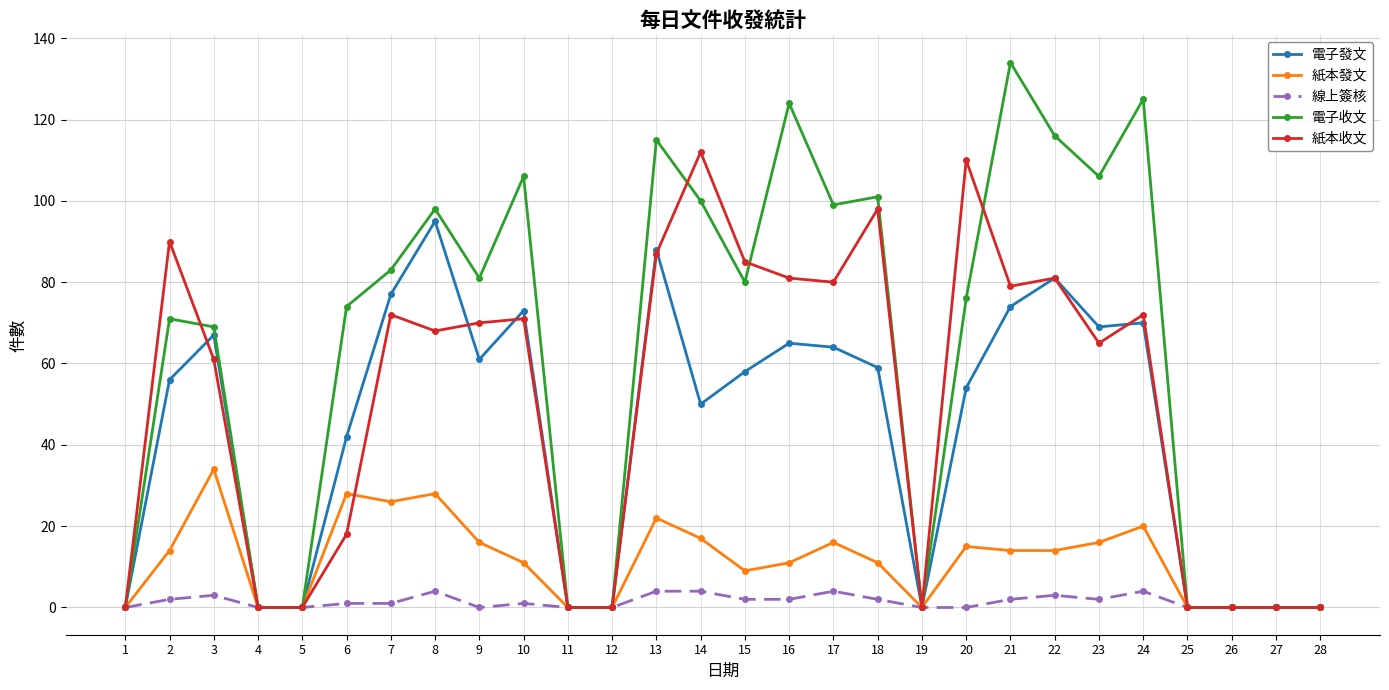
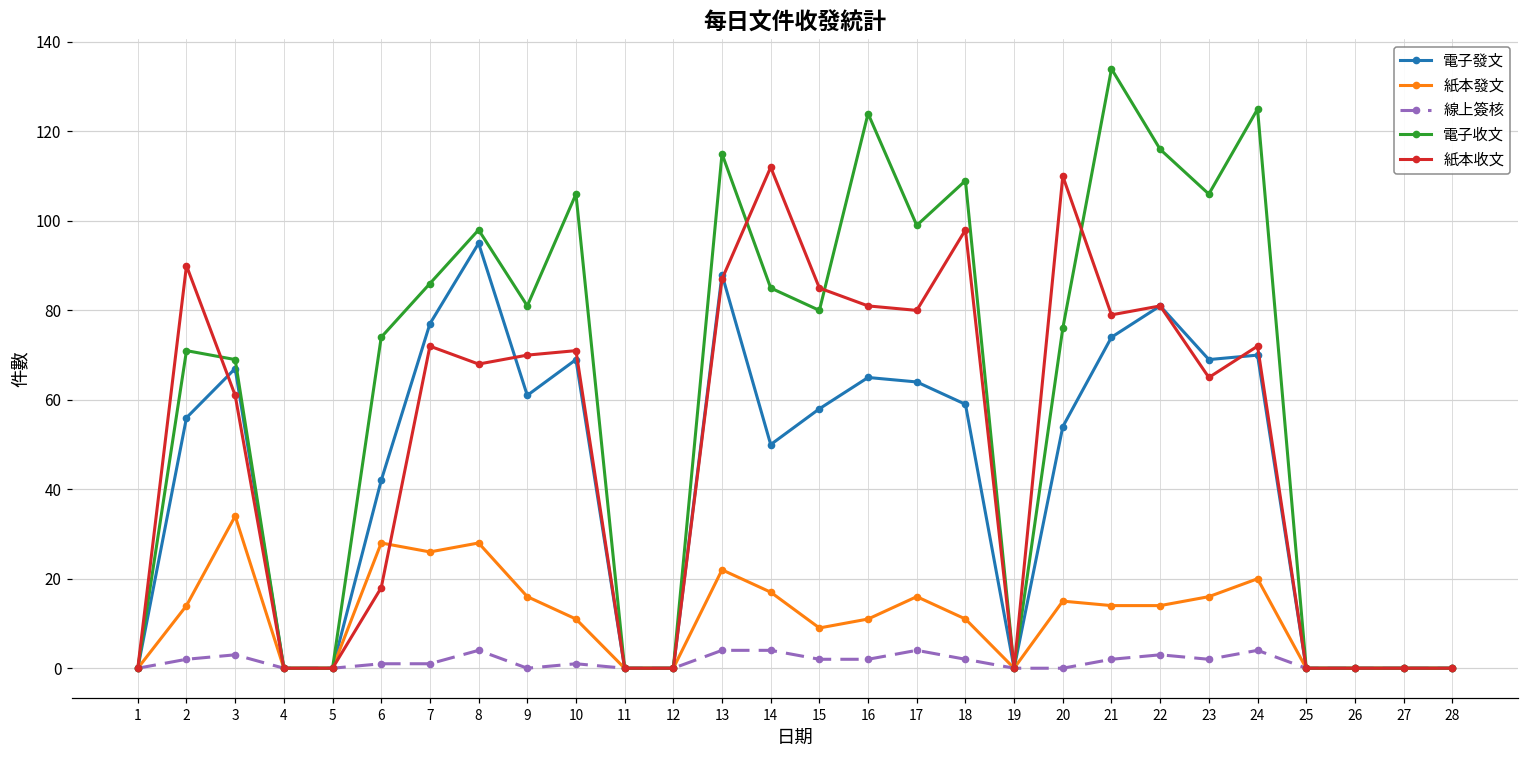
電子收文, 7: 83 -> 86
電子發文, 10: 73 -> 69
電子收文, 14: 100 -> 85
電子收文, 18: 101 -> 109
